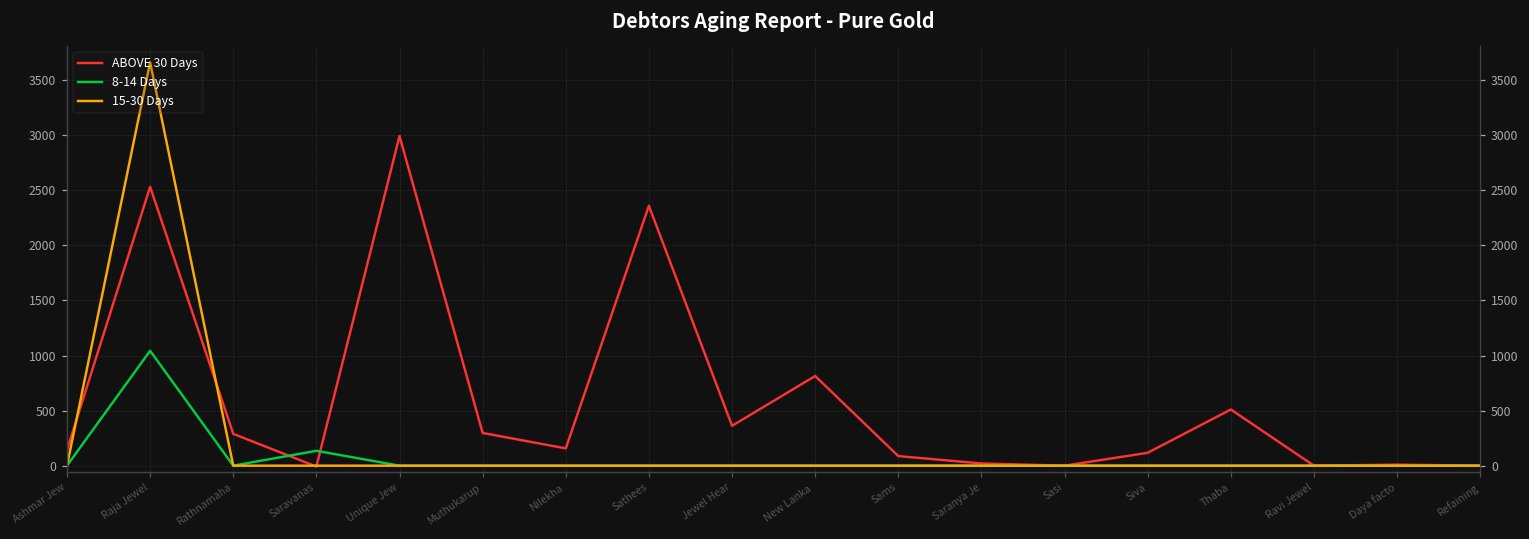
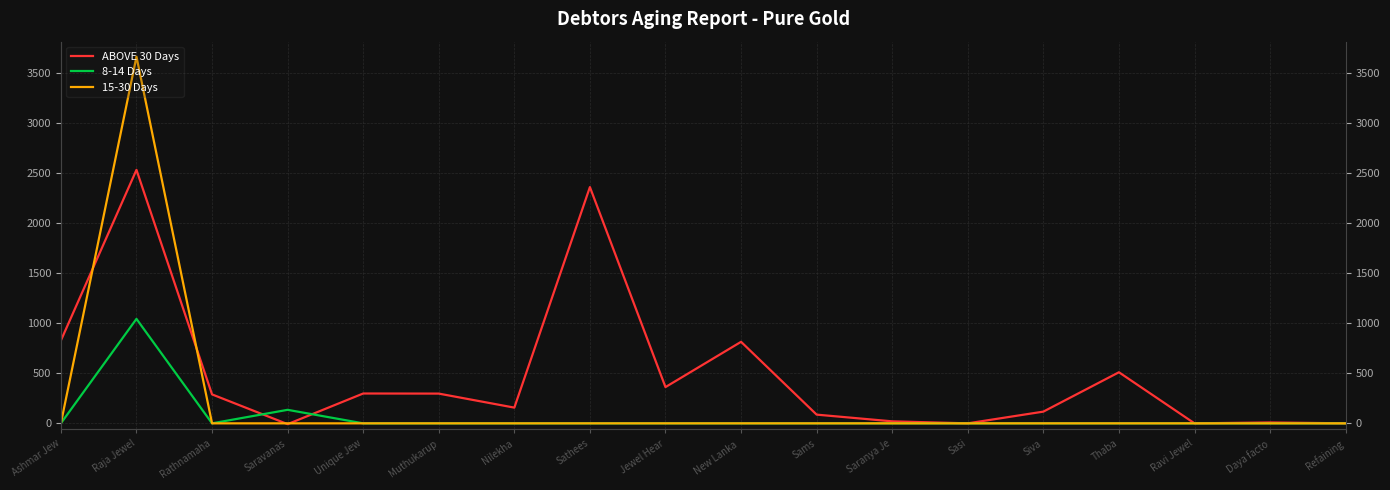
ABOVE 30 Days, Ashmar Jew: 140 -> 830
ABOVE 30 Days, Unique Jew: 2990 -> 300
